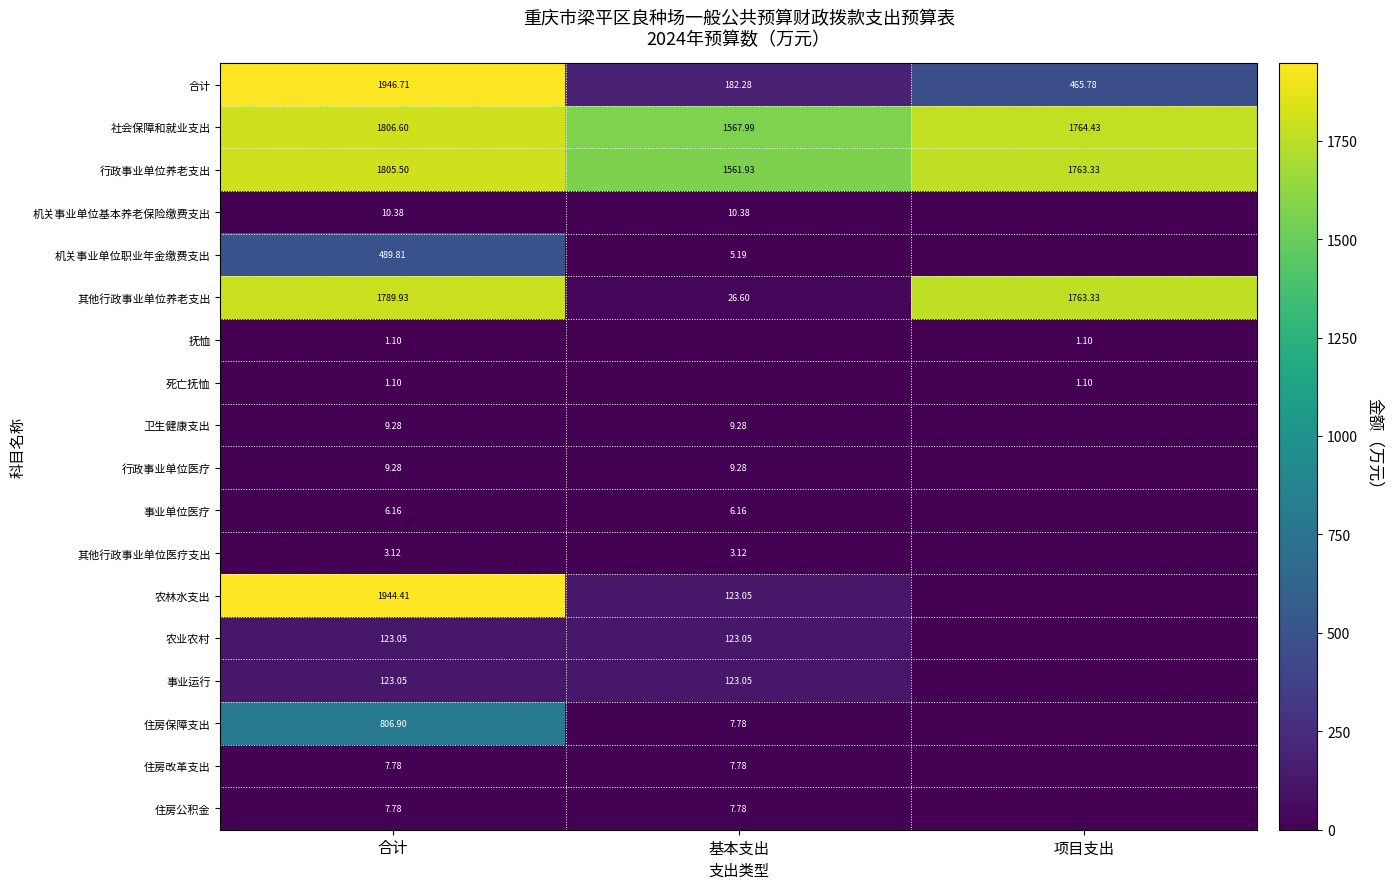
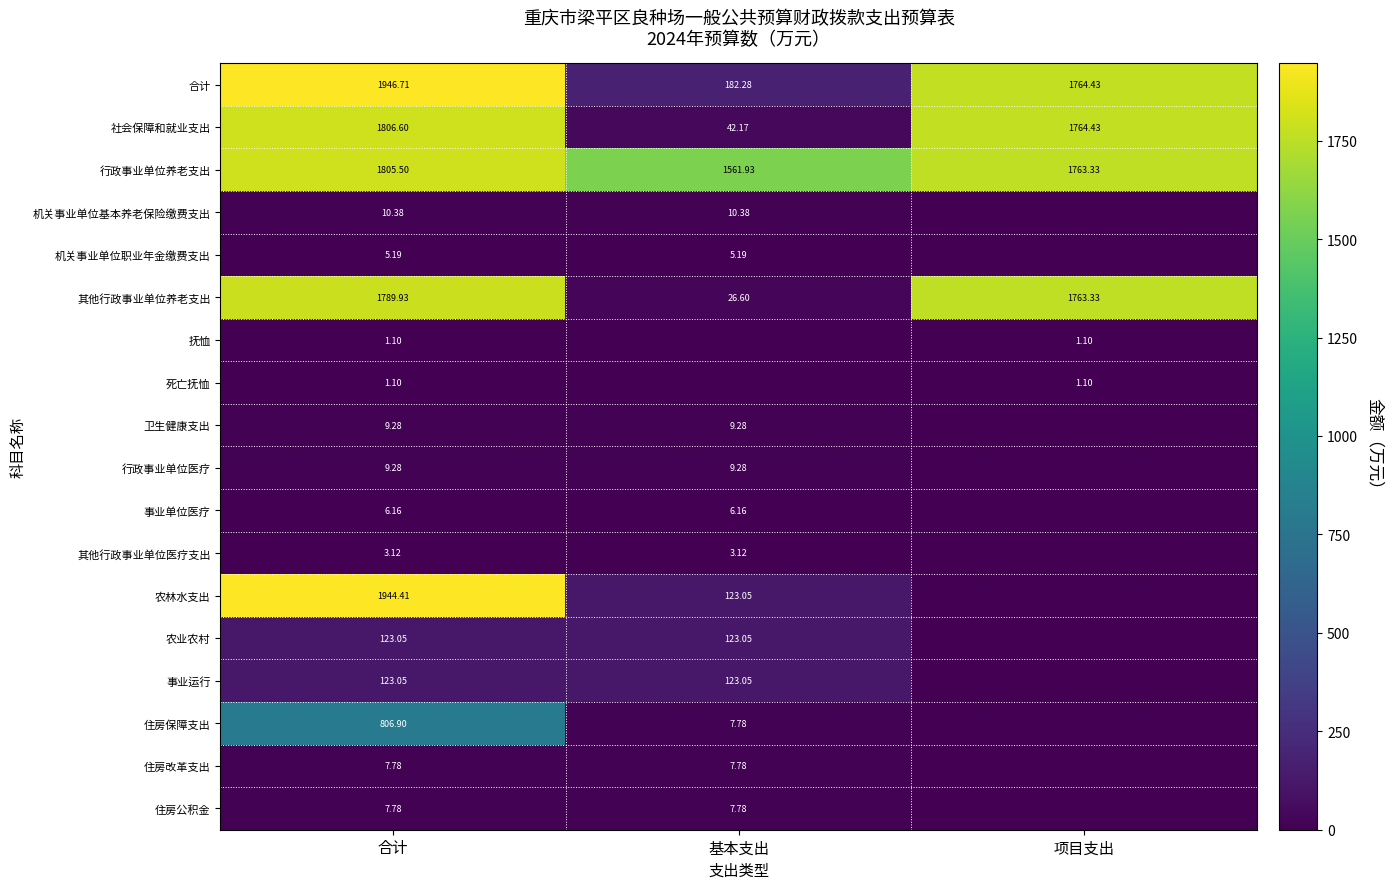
合计, 项目支出: 465.78 -> 1764.43
社会保障和就业支出, 基本支出: 1567.99 -> 42.17
机关事业单位职业年金缴费支出, 合计: 489.81 -> 5.19
